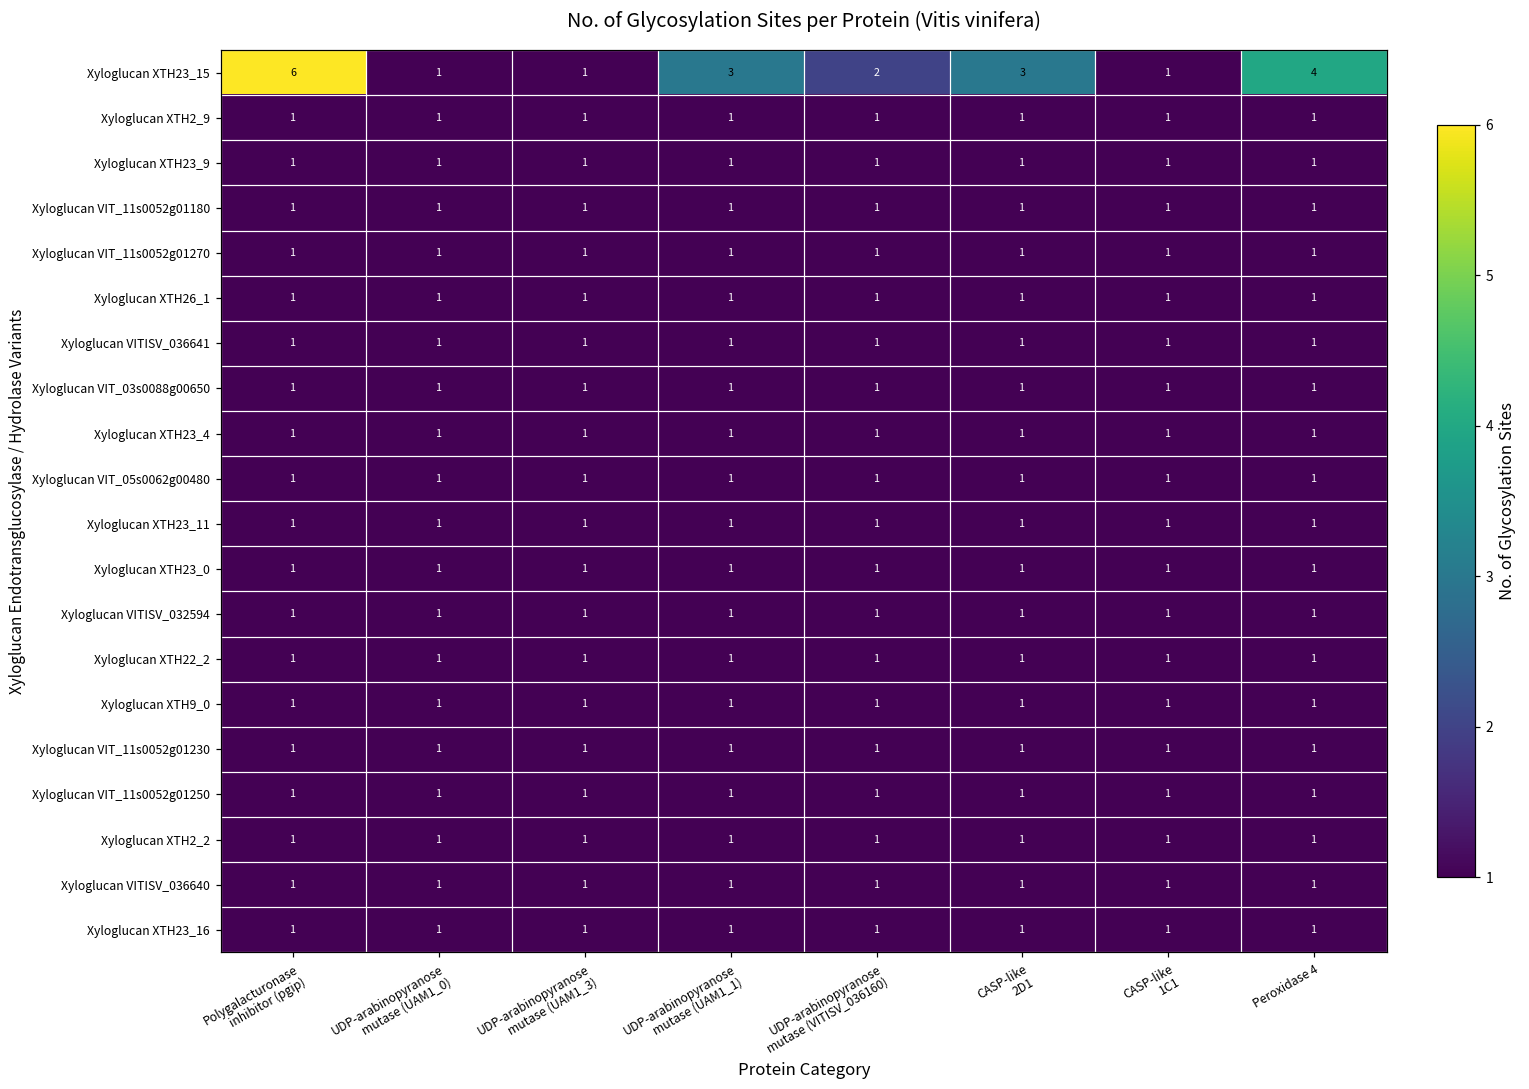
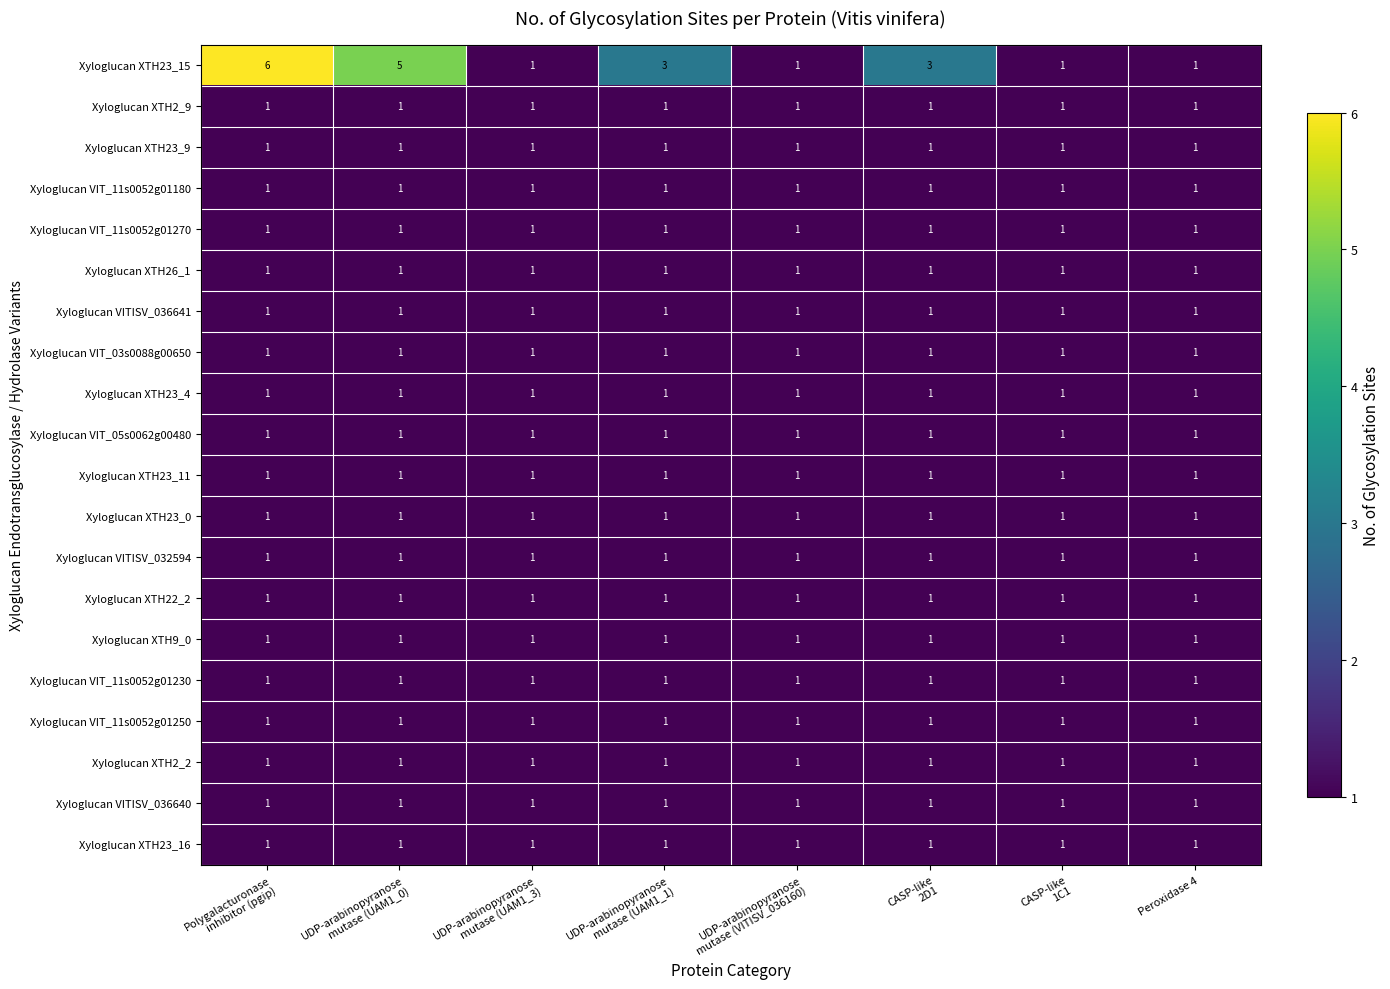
Xyloglucan XTH23_15, UDP-arabinopyranose mutase (UAM1_0): 1 -> 5
Xyloglucan XTH23_15, UDP-arabinopyranose mutase (VITISV_036160): 2 -> 1
Xyloglucan XTH23_15, Peroxidase 4: 4 -> 1
